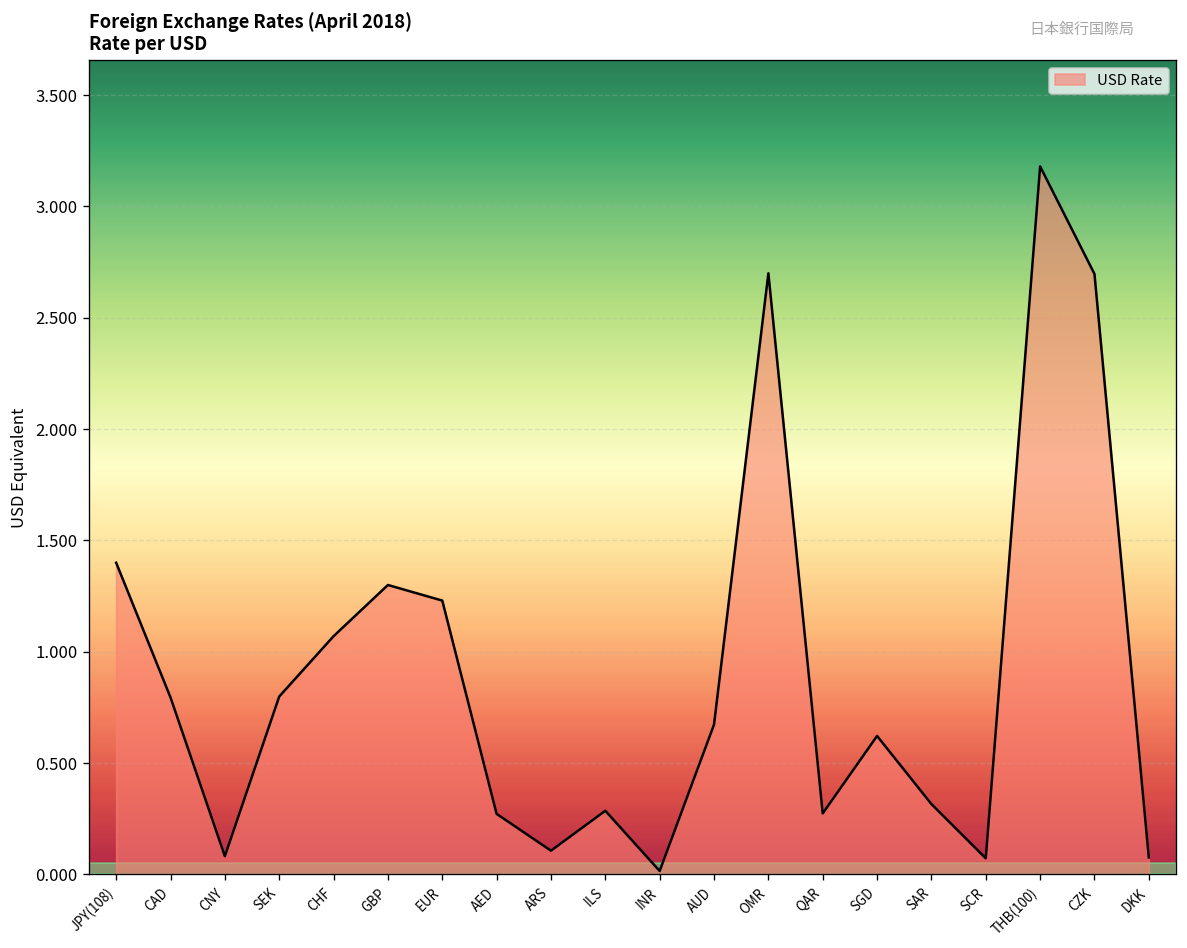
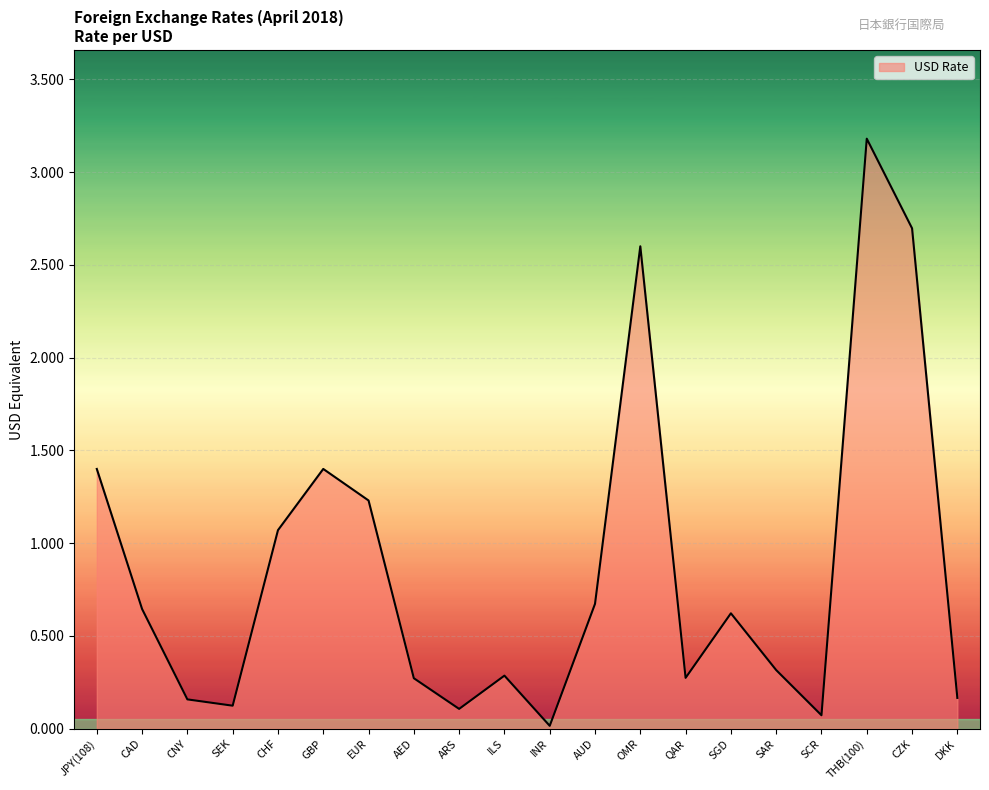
CAD: 0.80 -> 0.65
CNY: 0.08 -> 0.16
SEK: 0.80 -> 0.12
GBP: 1.3 -> 1.4
OMR: 2.7 -> 2.6
DKK: 0.08 -> 0.17
